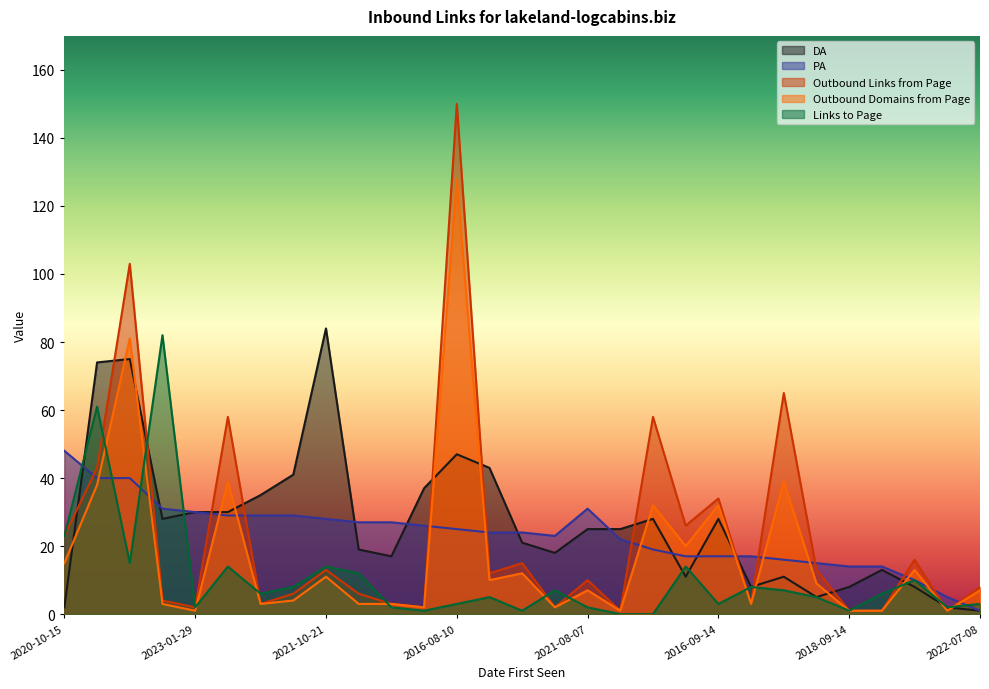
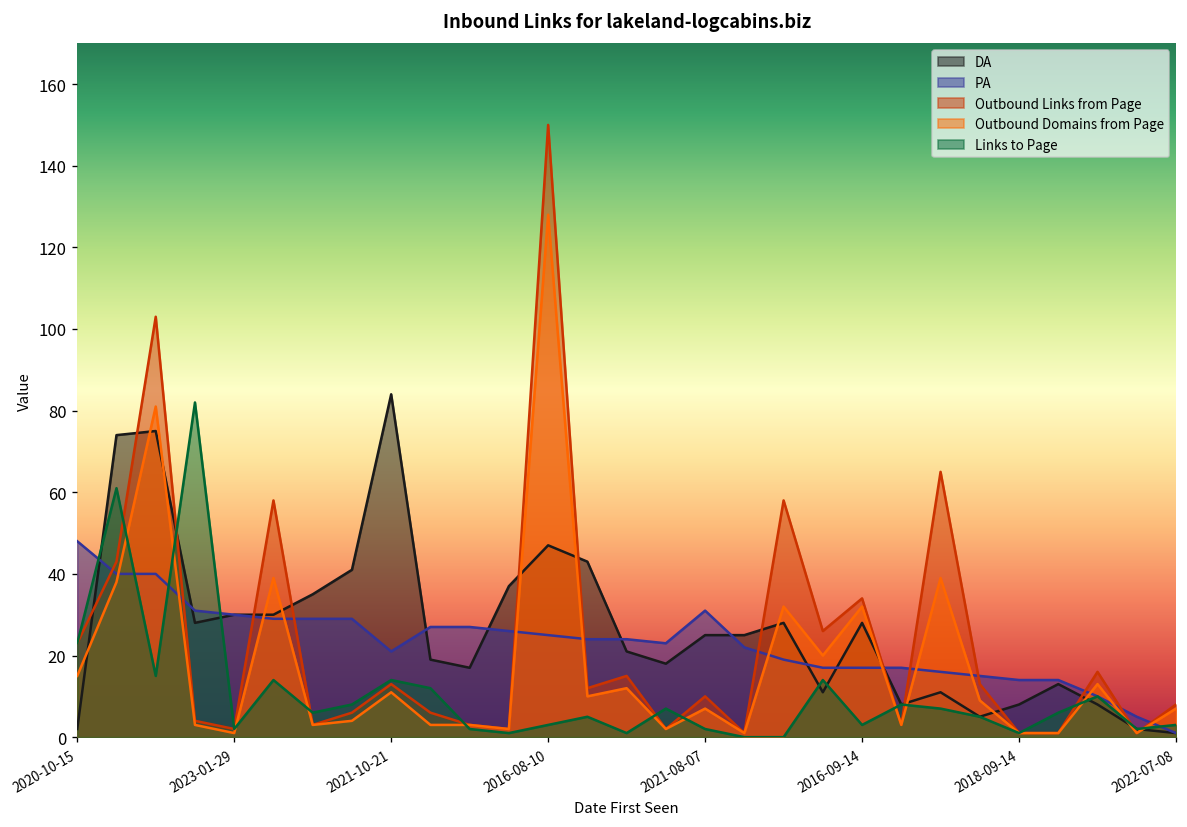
PA, 2021-10-21: 28 -> 21
